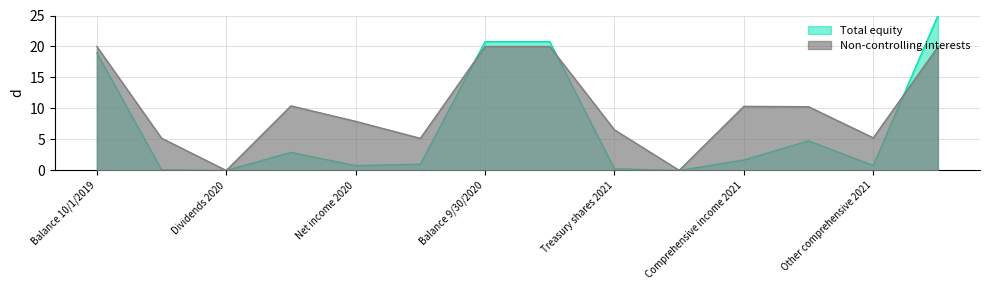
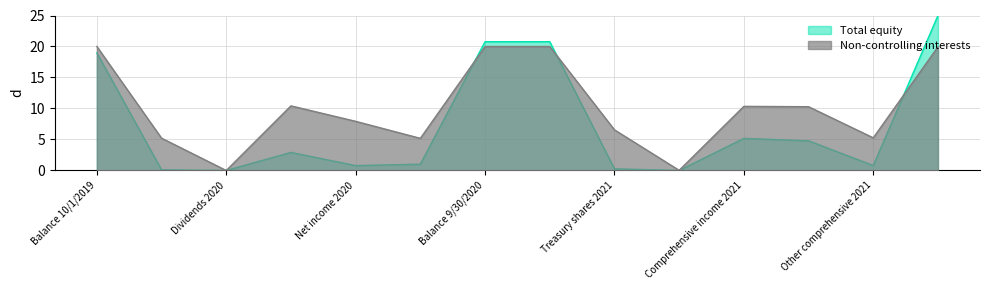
Total equity, Comprehensive income 2021: 2 -> 5
